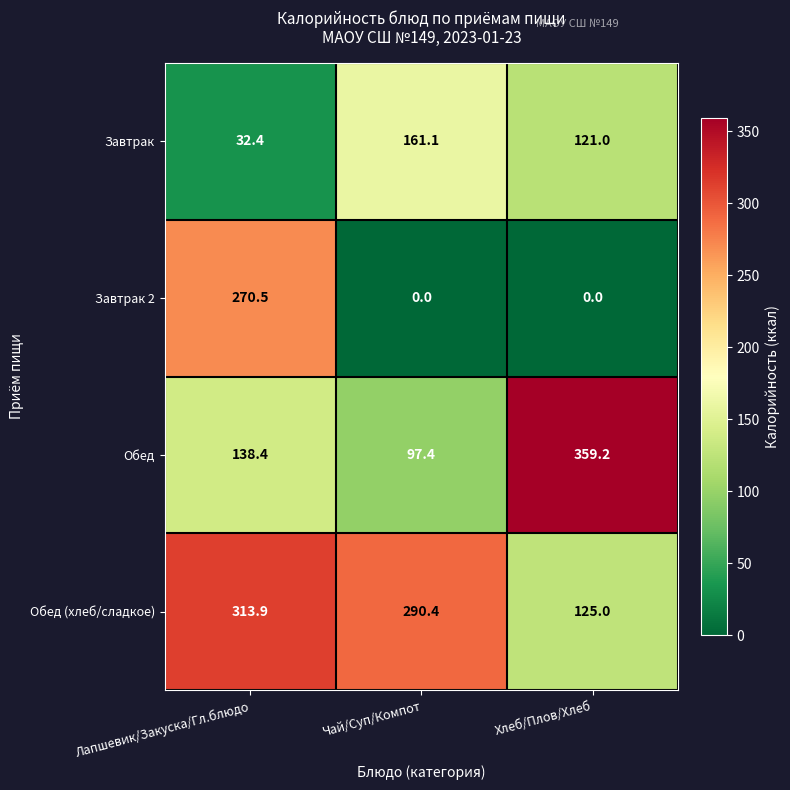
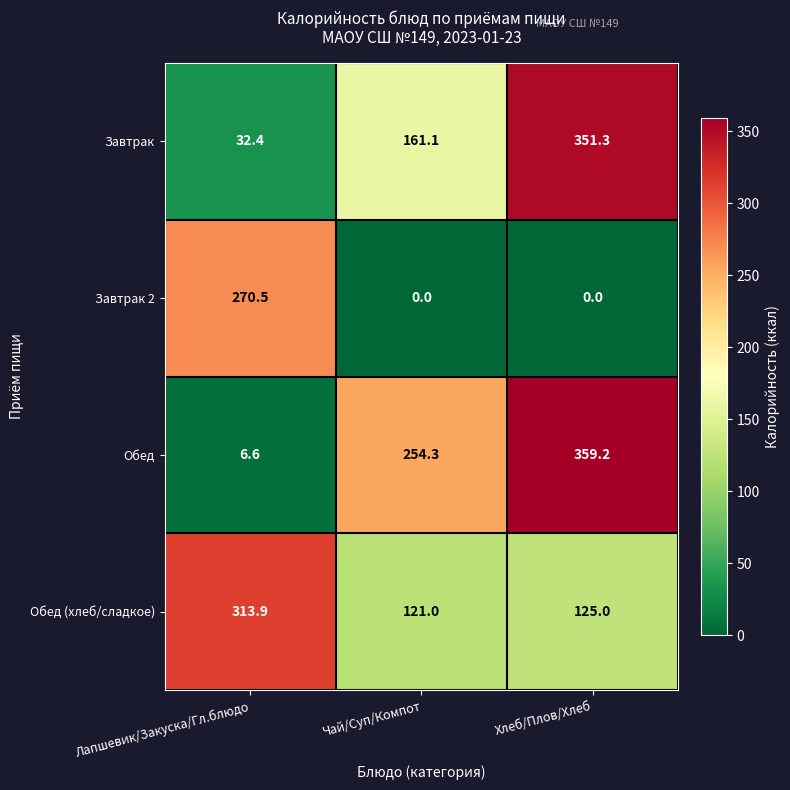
Завтрак, Хлеб/Плов/Хлеб: 121.0 -> 351.3
Обед, Лапшевик/Закуска/Гл.блюдо: 138.4 -> 6.6
Обед, Чай/Суп/Компот: 97.4 -> 254.3
Обед (хлеб/сладкое), Чай/Суп/Компот: 290.4 -> 121.0
